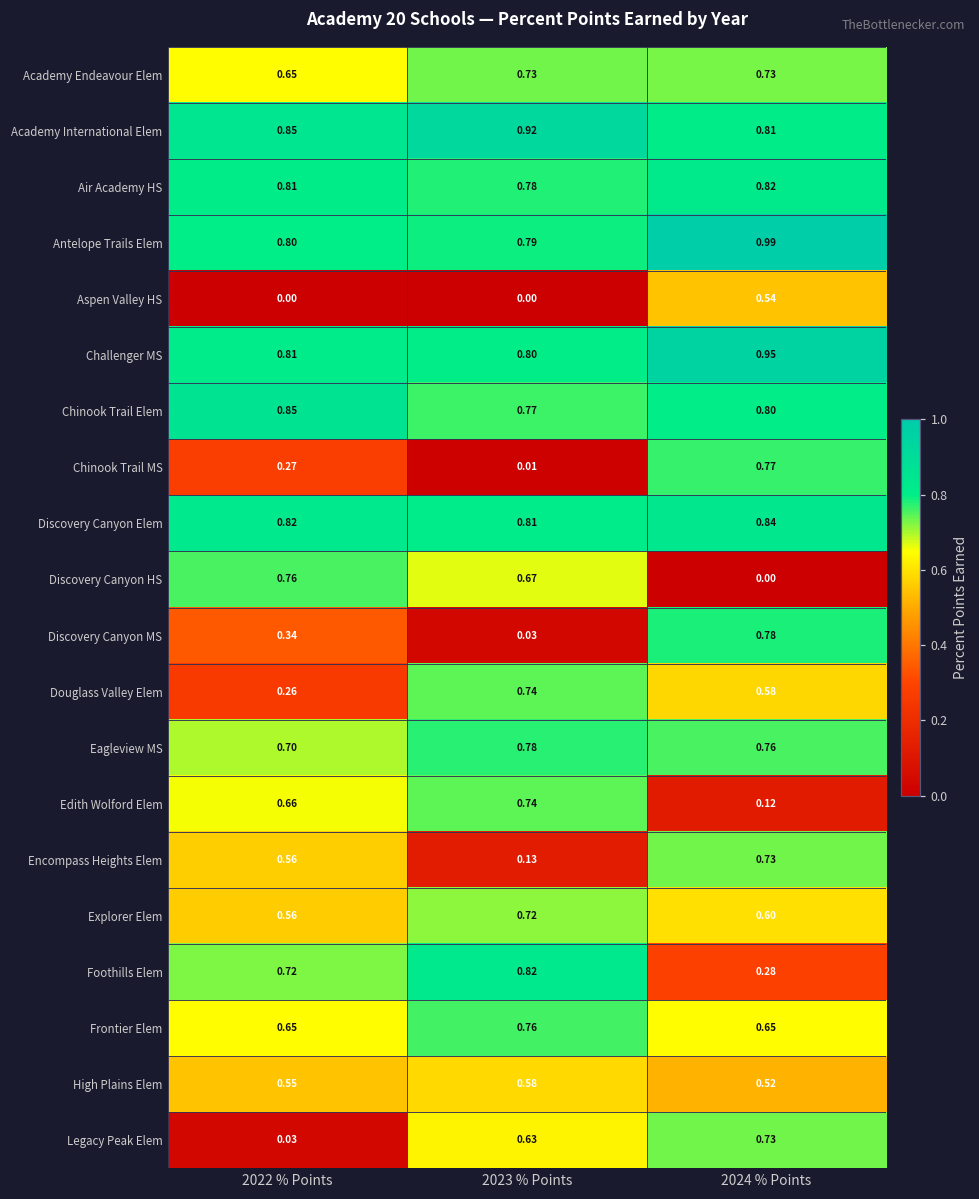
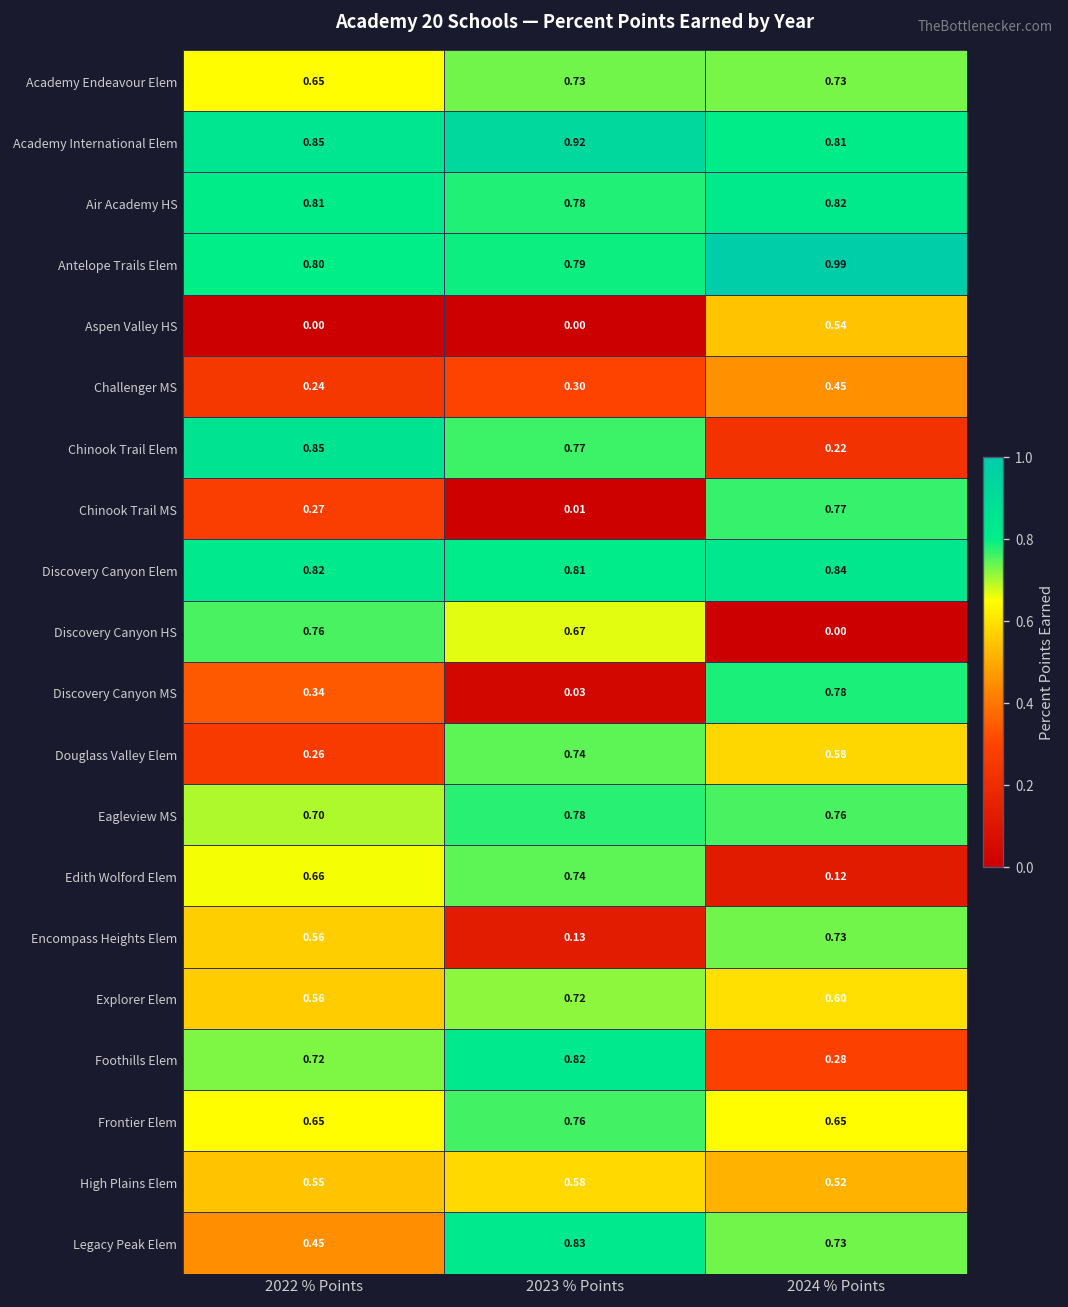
Challenger MS, 2022 % Points: 0.81 -> 0.24
Challenger MS, 2023 % Points: 0.80 -> 0.30
Challenger MS, 2024 % Points: 0.95 -> 0.45
Chinook Trail Elem, 2024 % Points: 0.80 -> 0.22
Legacy Peak Elem, 2022 % Points: 0.03 -> 0.45
Legacy Peak Elem, 2023 % Points: 0.63 -> 0.83
